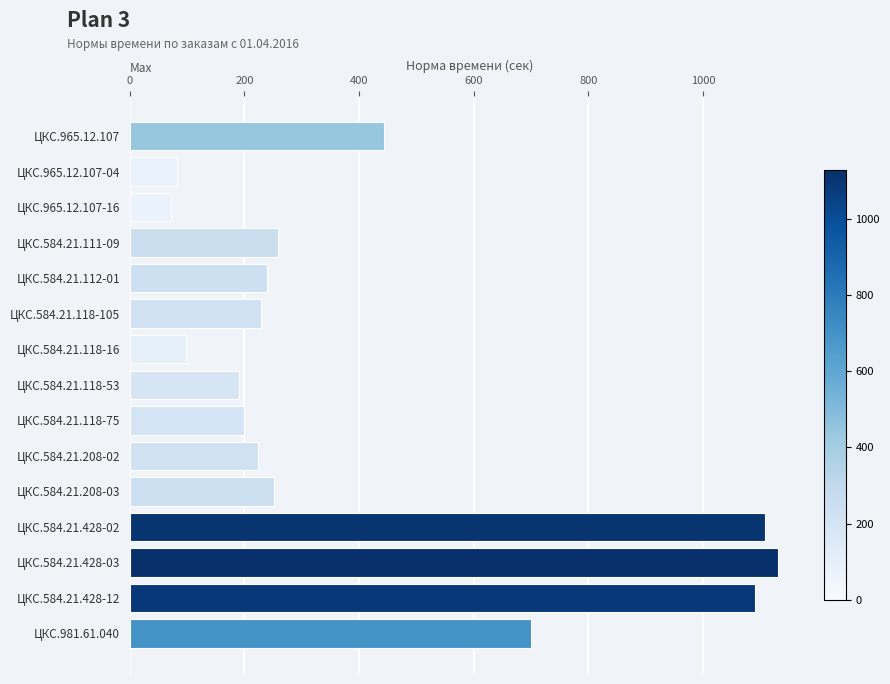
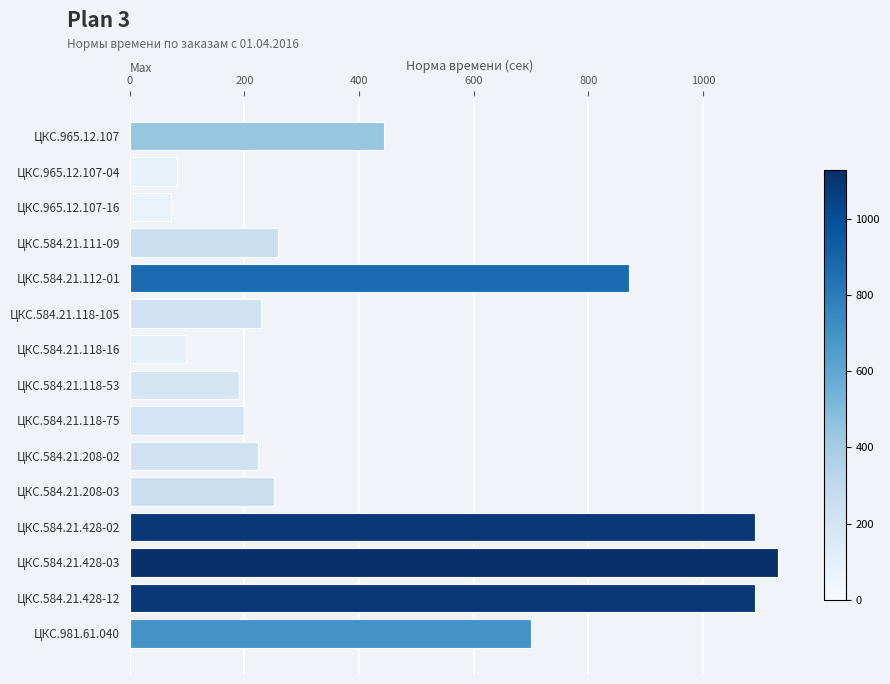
ЦКС.584.21.112-01: 240 -> 870
ЦКС.584.21.428-02: 1110 -> 1090
